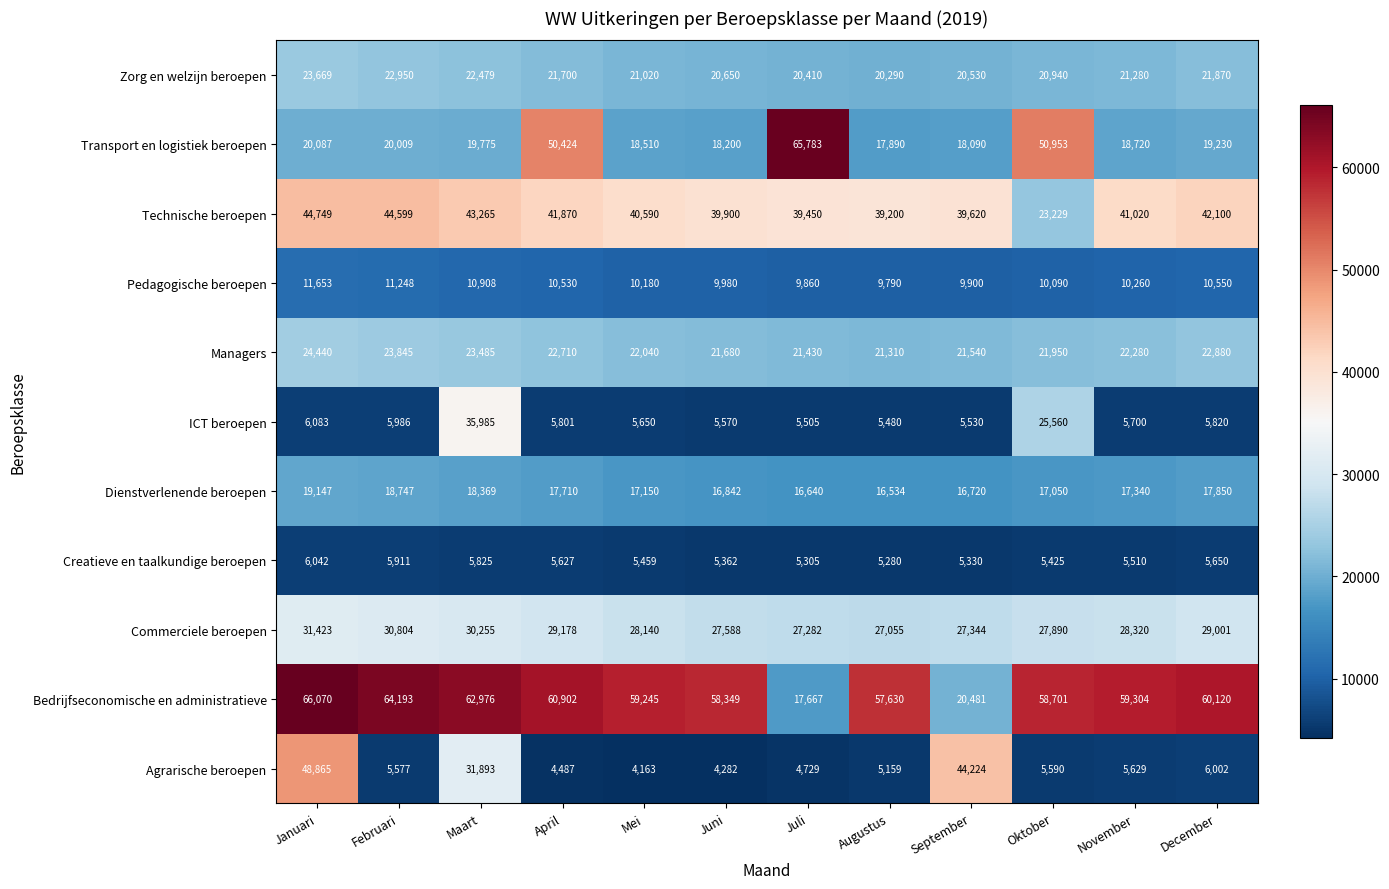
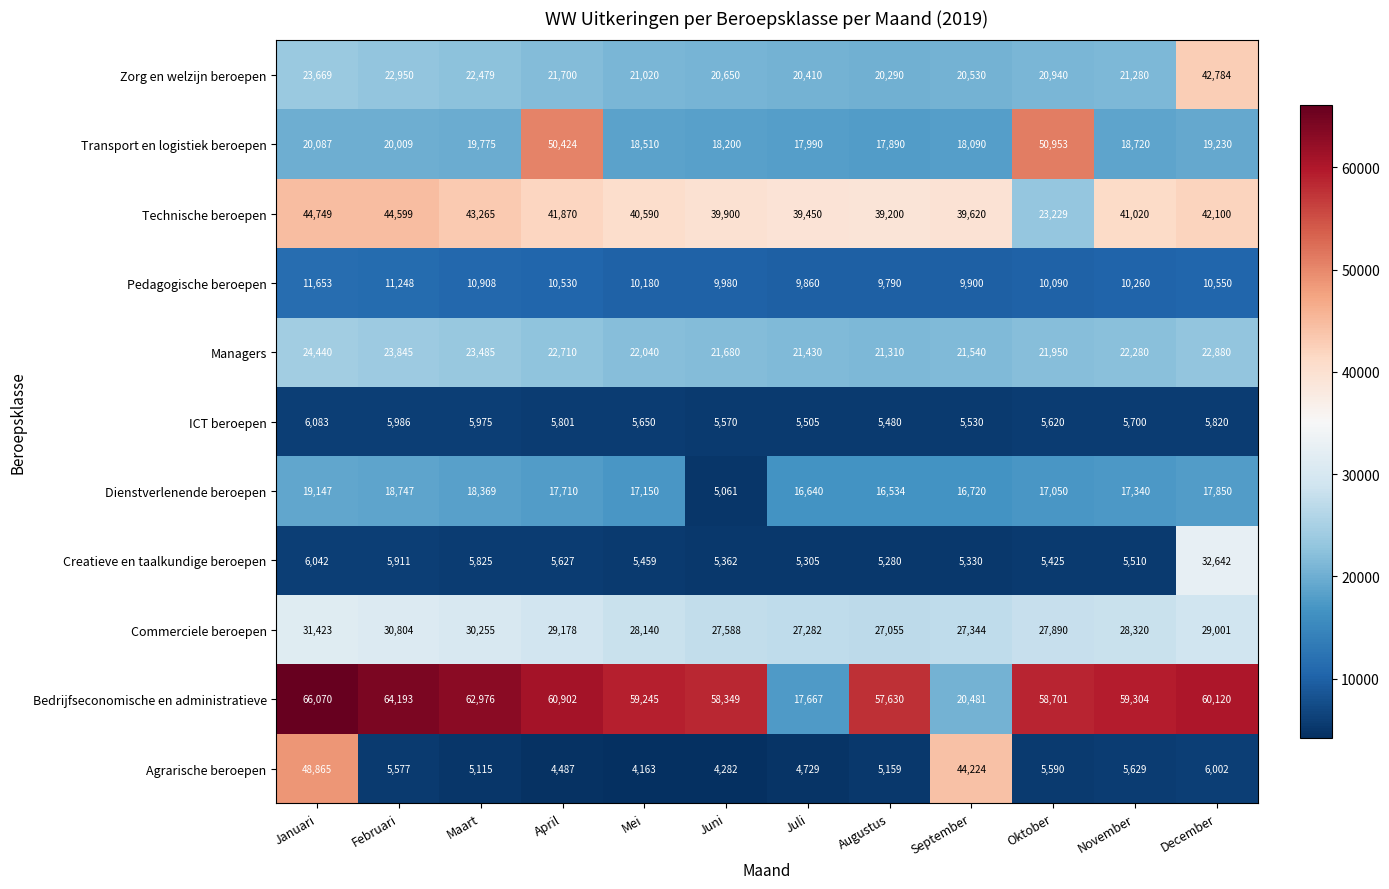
Zorg en welzijn beroepen, December: 21,870 -> 42,784
Transport en logistiek beroepen, Juli: 65,783 -> 17,990
ICT beroepen, Maart: 35,985 -> 5,975
ICT beroepen, Oktober: 25,560 -> 5,620
Dienstverlenende beroepen, Juni: 16,842 -> 5,061
Creatieve en taalkundige beroepen, December: 5,650 -> 32,642
Agrarische beroepen, Maart: 31,893 -> 5,115
